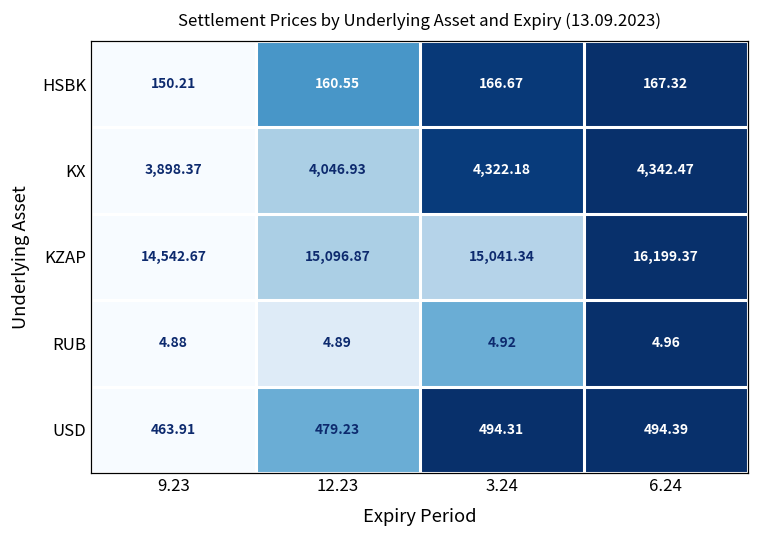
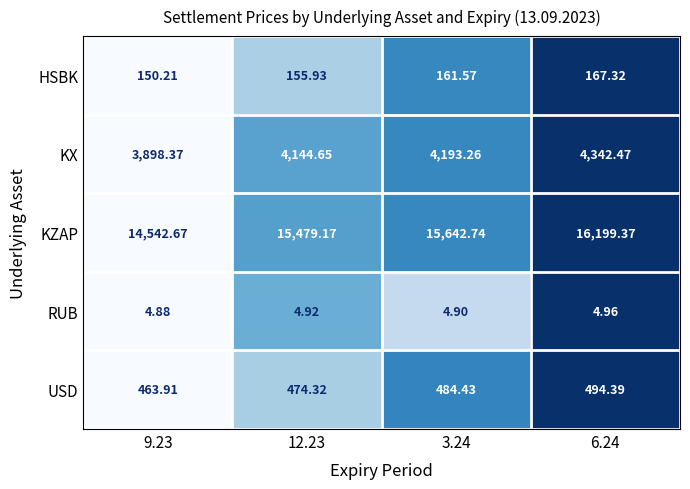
HSBK, 12.23: 160.55 -> 155.93
HSBK, 3.24: 166.67 -> 161.57
KX, 12.23: 4,046.93 -> 4,144.65
KX, 3.24: 4,322.18 -> 4,193.26
KZAP, 12.23: 15,096.87 -> 15,479.17
KZAP, 3.24: 15,041.34 -> 15,642.74
RUB, 12.23: 4.89 -> 4.92
RUB, 3.24: 4.92 -> 4.90
USD, 12.23: 479.23 -> 474.32
USD, 3.24: 494.31 -> 484.43
